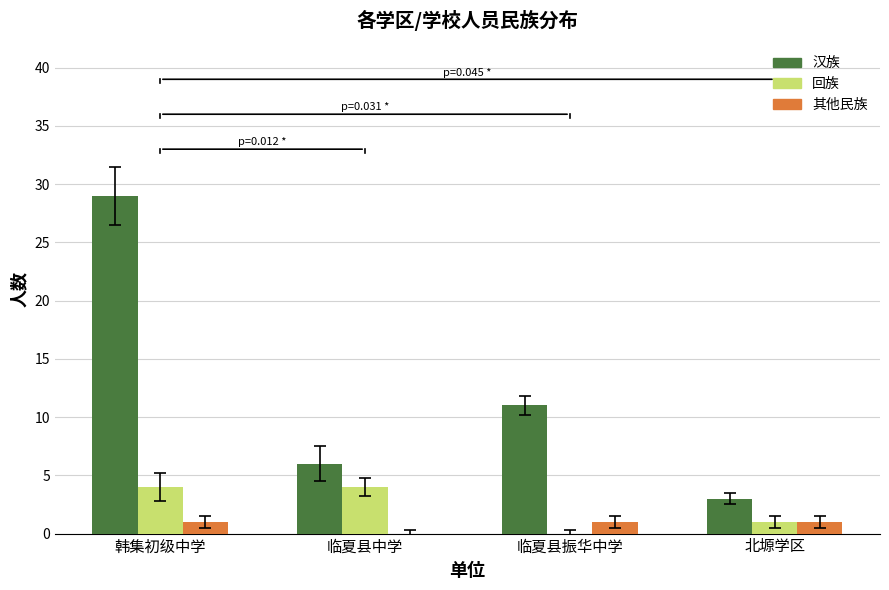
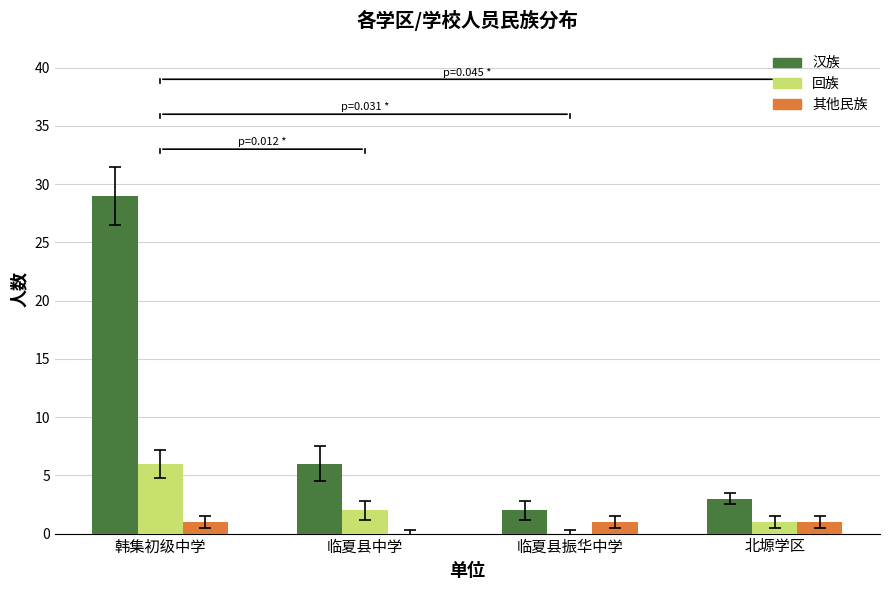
回族, 韩集初级中学: 4 -> 6
回族, 临夏县中学: 4 -> 2
汉族, 临夏县振华中学: 11 -> 2
